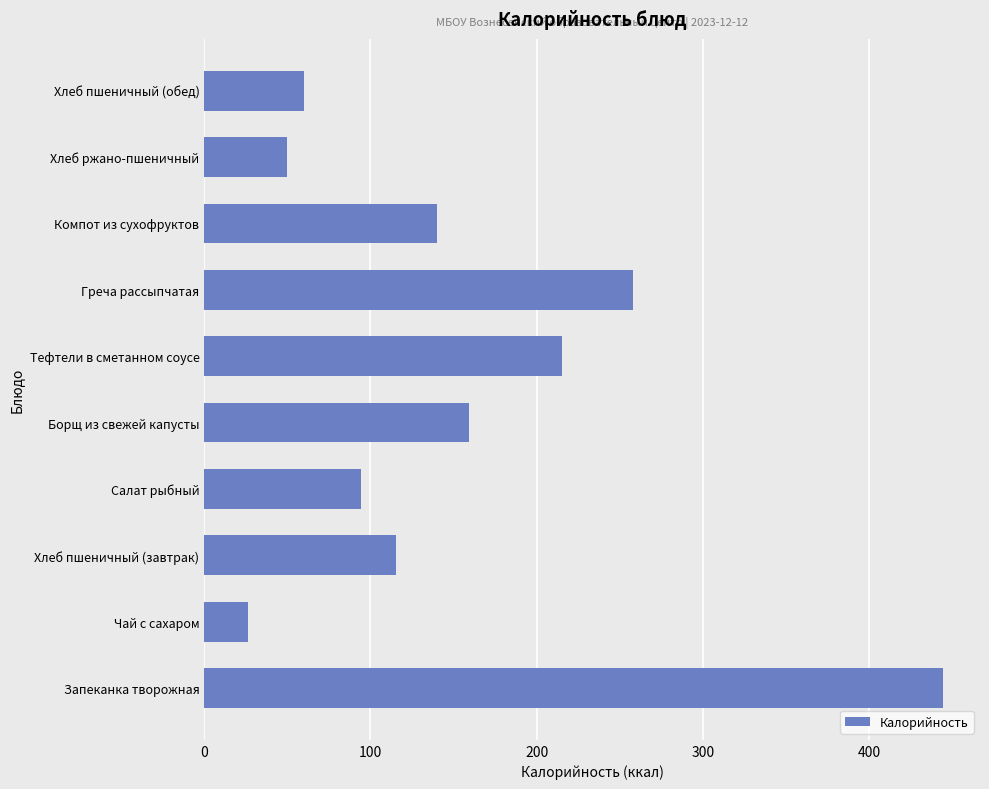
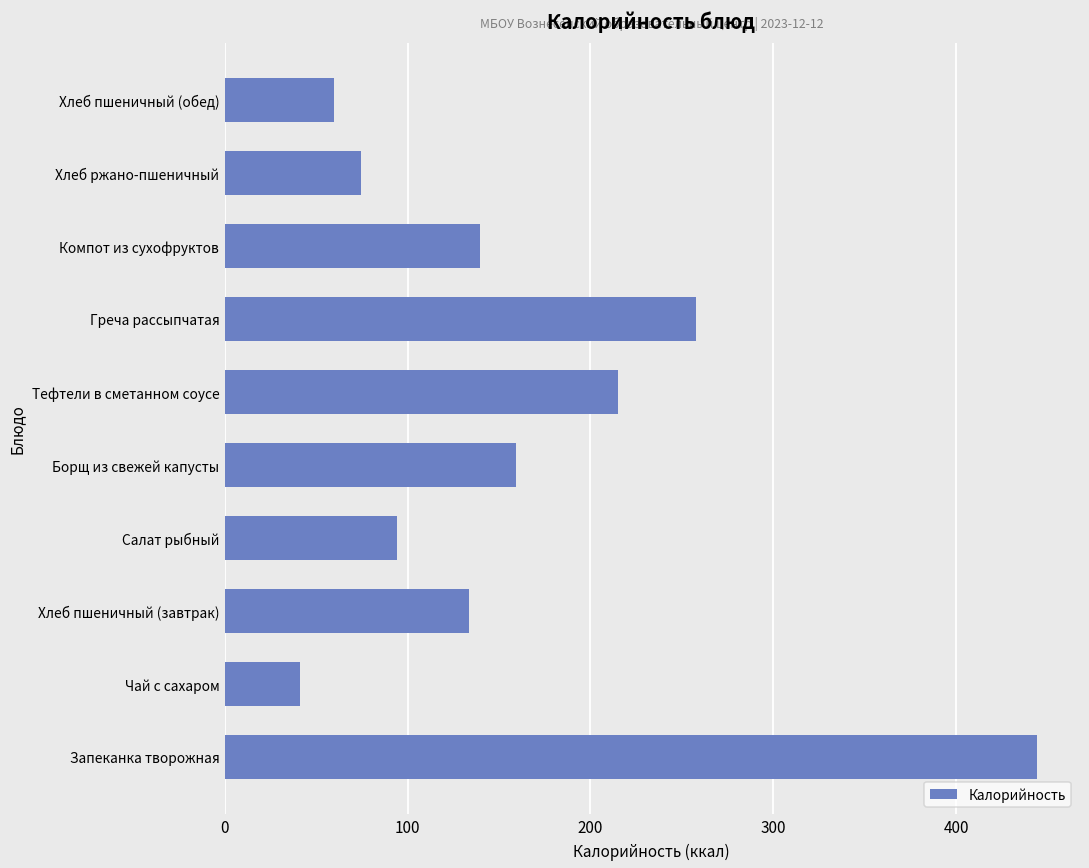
Хлеб ржано-пшеничный: 50 -> 75
Хлеб пшеничный (завтрак): 115 -> 134
Чай с сахаром: 26 -> 41
